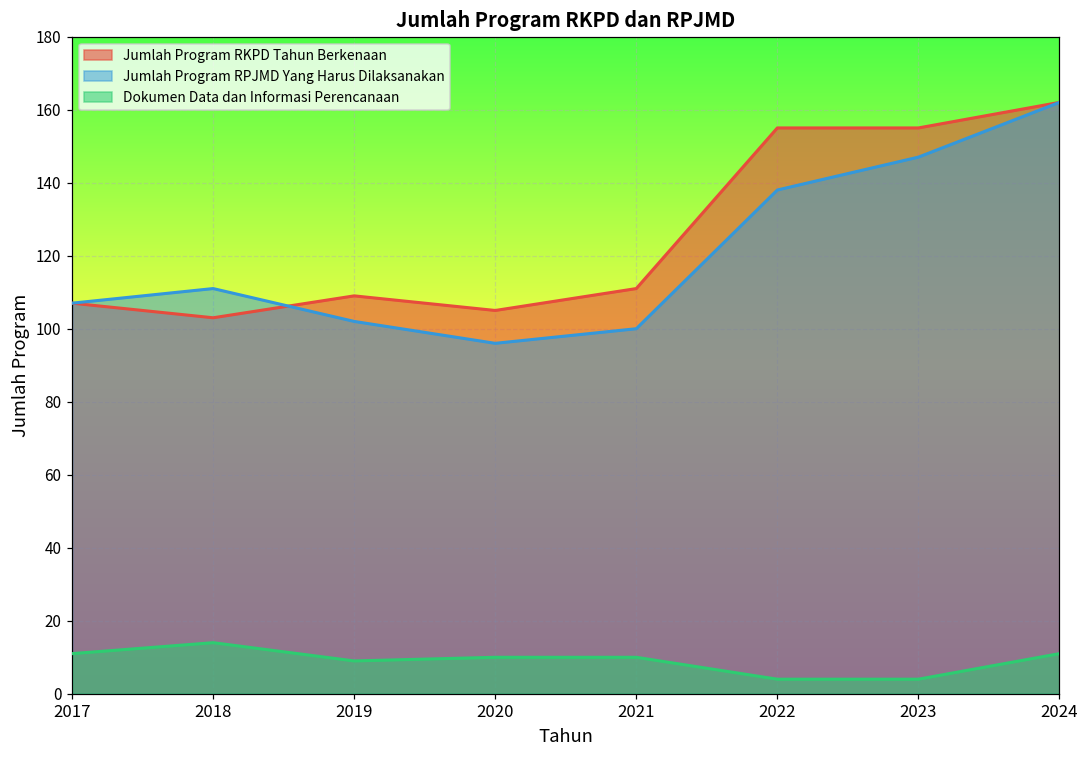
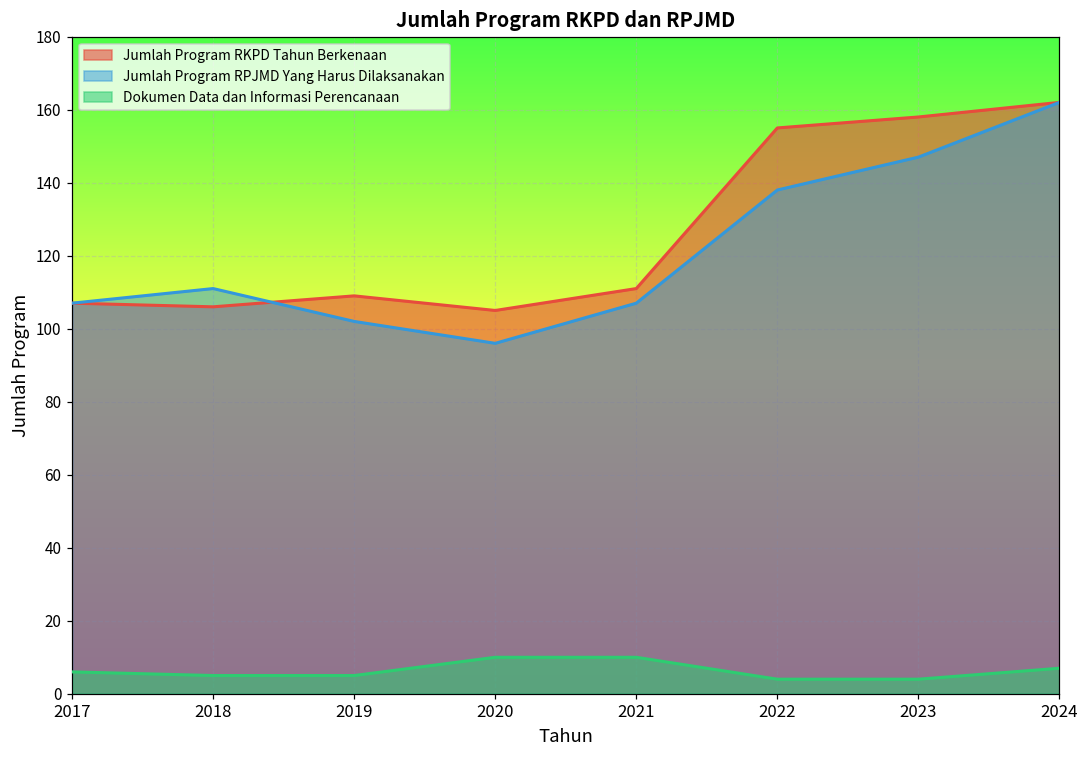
Dokumen Data dan Informasi Perencanaan, 2017: 11 -> 6
Jumlah Program RKPD Tahun Berkenaan, 2018: 103 -> 106
Dokumen Data dan Informasi Perencanaan, 2018: 14 -> 5
Dokumen Data dan Informasi Perencanaan, 2019: 9 -> 5
Jumlah Program RPJMD Yang Harus Dilaksanakan, 2021: 100 -> 107
Jumlah Program RKPD Tahun Berkenaan, 2023: 155 -> 158
Dokumen Data dan Informasi Perencanaan, 2024: 11 -> 7
